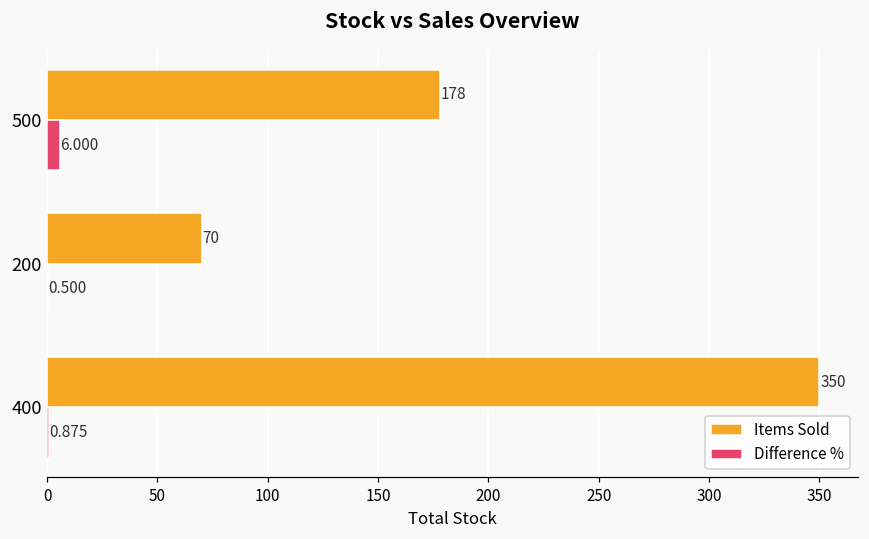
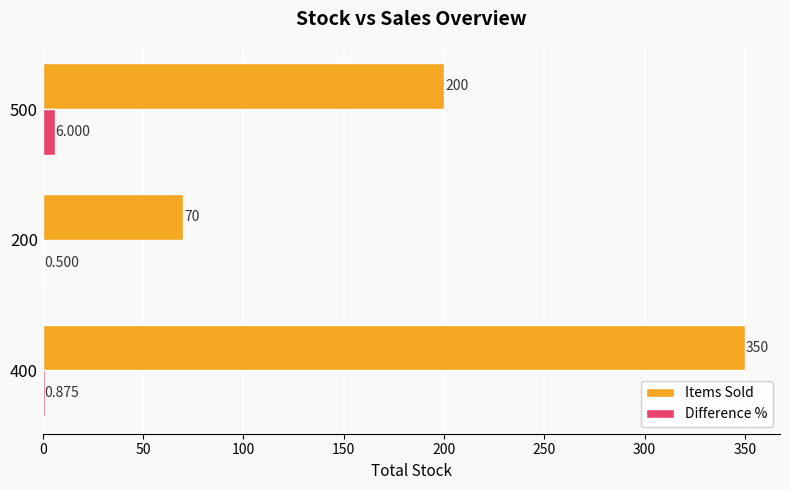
Items Sold, 500: 178 -> 200
